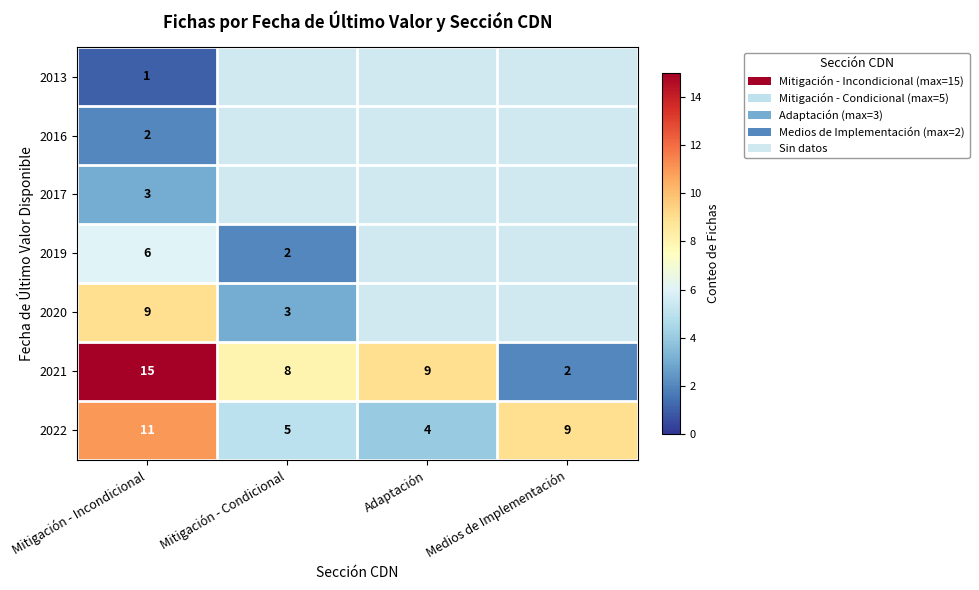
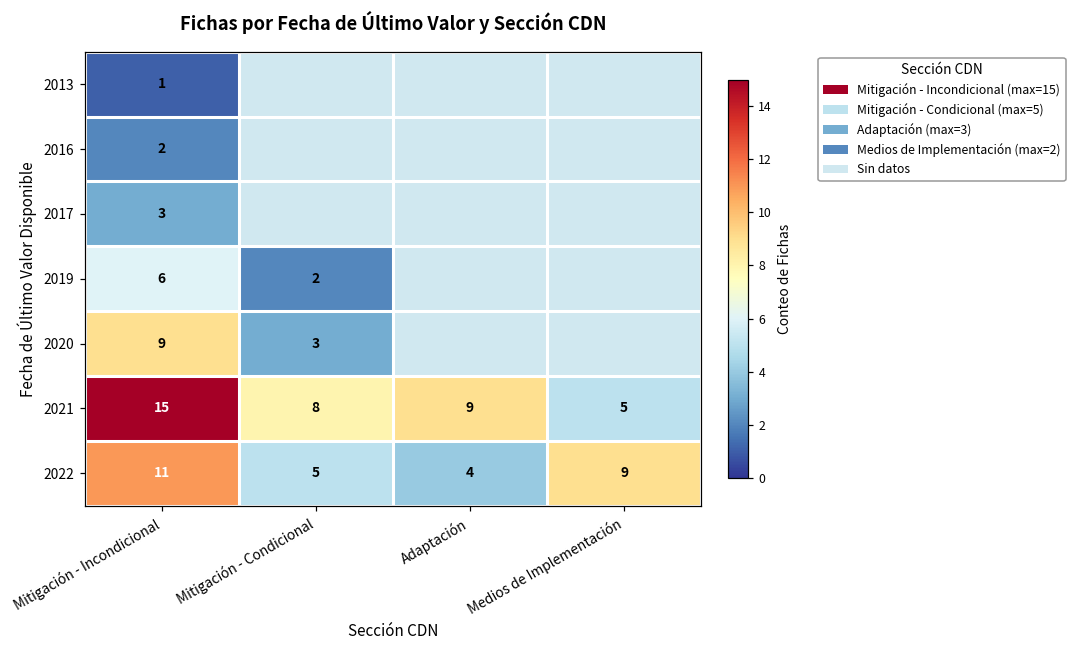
2021, Medios de Implementación: 2 -> 5
